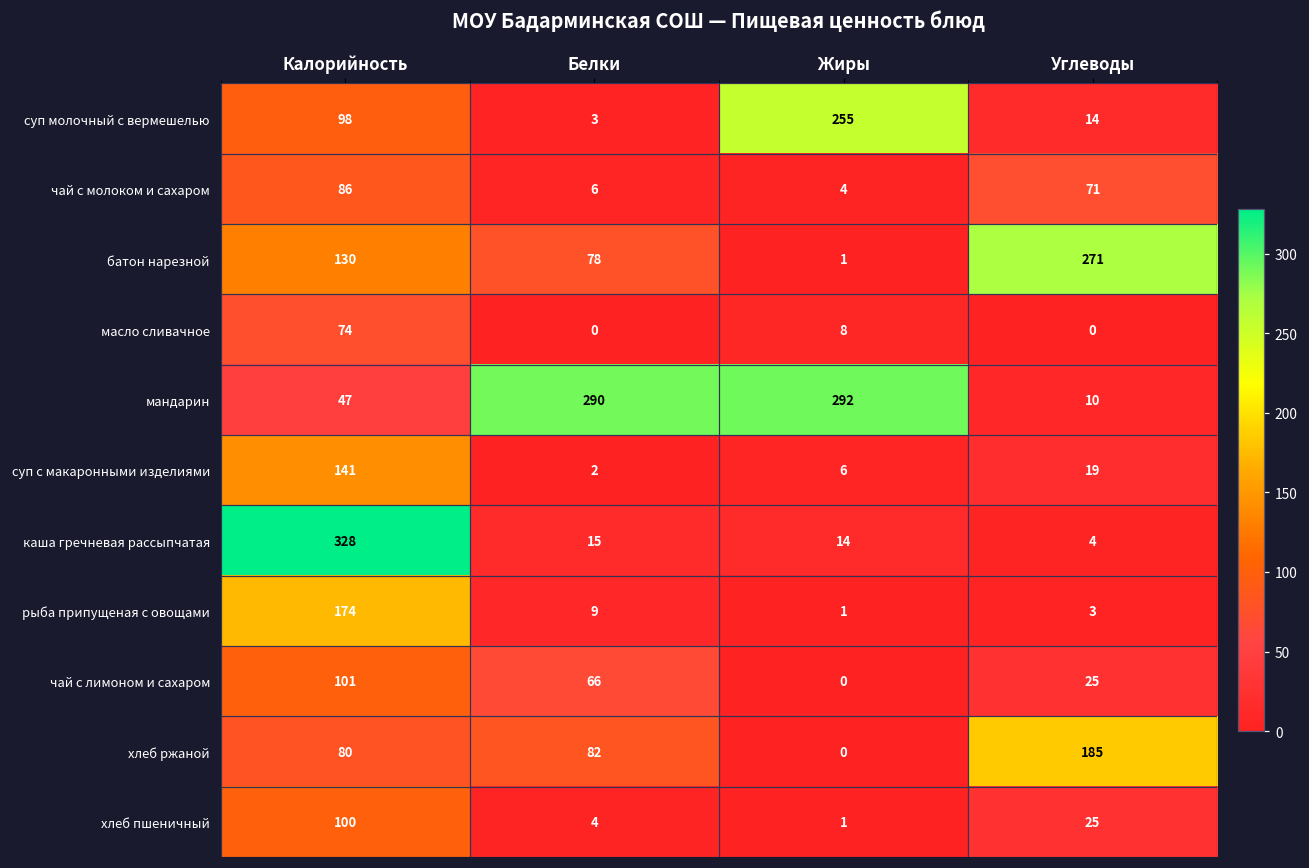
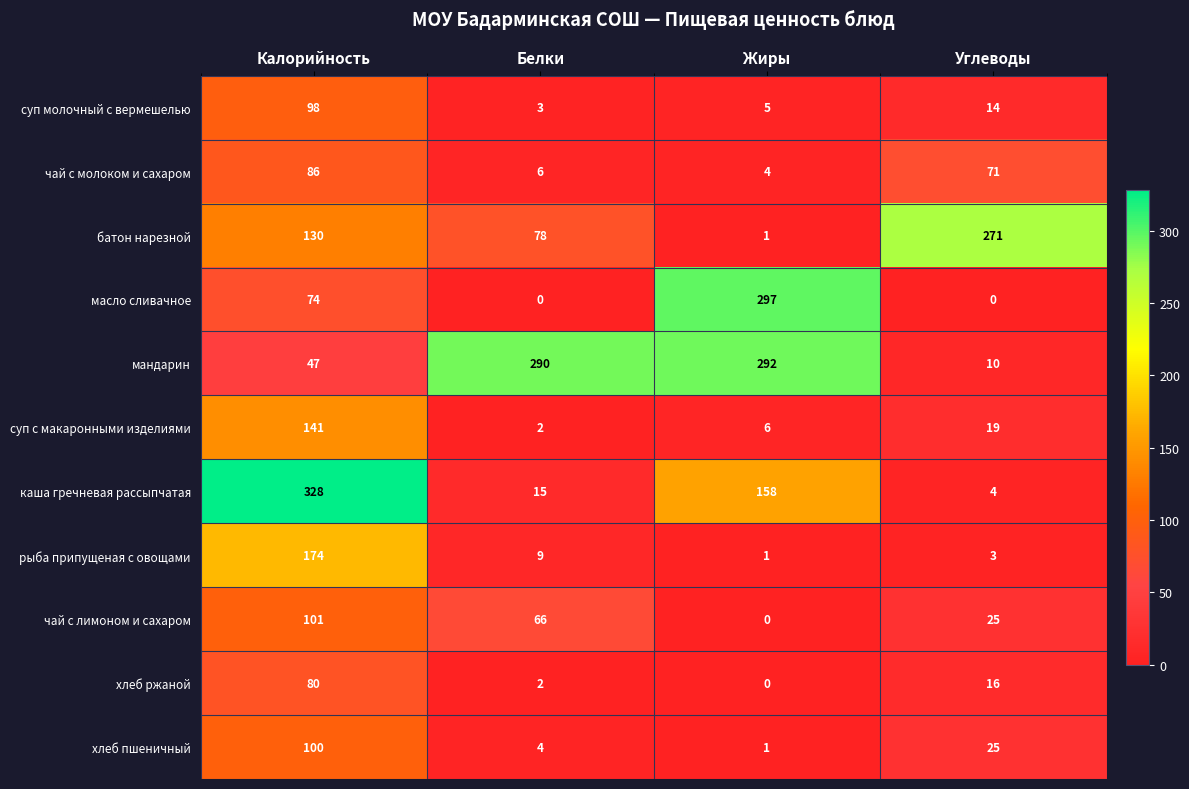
суп молочный с вермешелью, Жиры: 255 -> 5
масло сливачное, Жиры: 8 -> 297
каша гречневая рассыпчатая, Жиры: 14 -> 158
хлеб ржаной, Белки: 82 -> 2
хлеб ржаной, Углеводы: 185 -> 16
